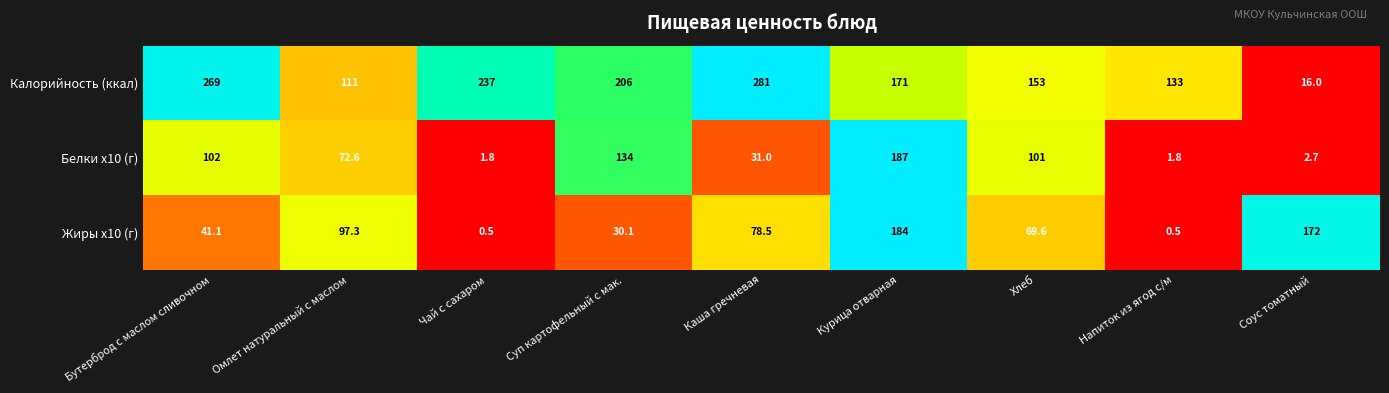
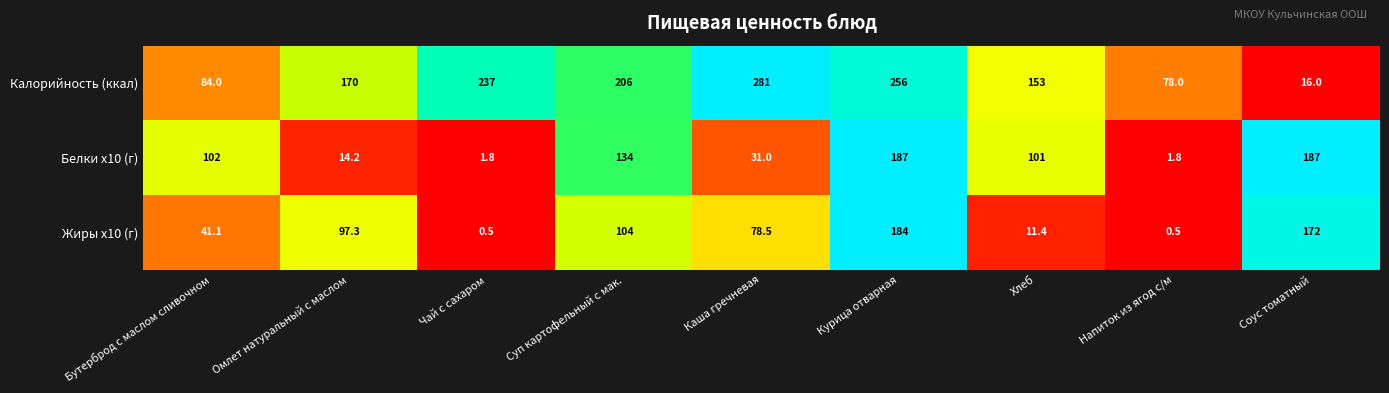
Калорийность (ккал), Бутерброд с маслом сливочном: 269 -> 84.0
Калорийность (ккал), Омлет натуральный с маслом: 111 -> 170
Калорийность (ккал), Курица отварная: 171 -> 256
Калорийность (ккал), Напиток из ягод с/м: 133 -> 78.0
Белки x10 (г), Омлет натуральный с маслом: 72.6 -> 14.2
Белки x10 (г), Соус томатный: 2.7 -> 187
Жиры x10 (г), Суп картофельный с мак.: 30.1 -> 104
Жиры x10 (г), Хлеб: 69.6 -> 11.4
